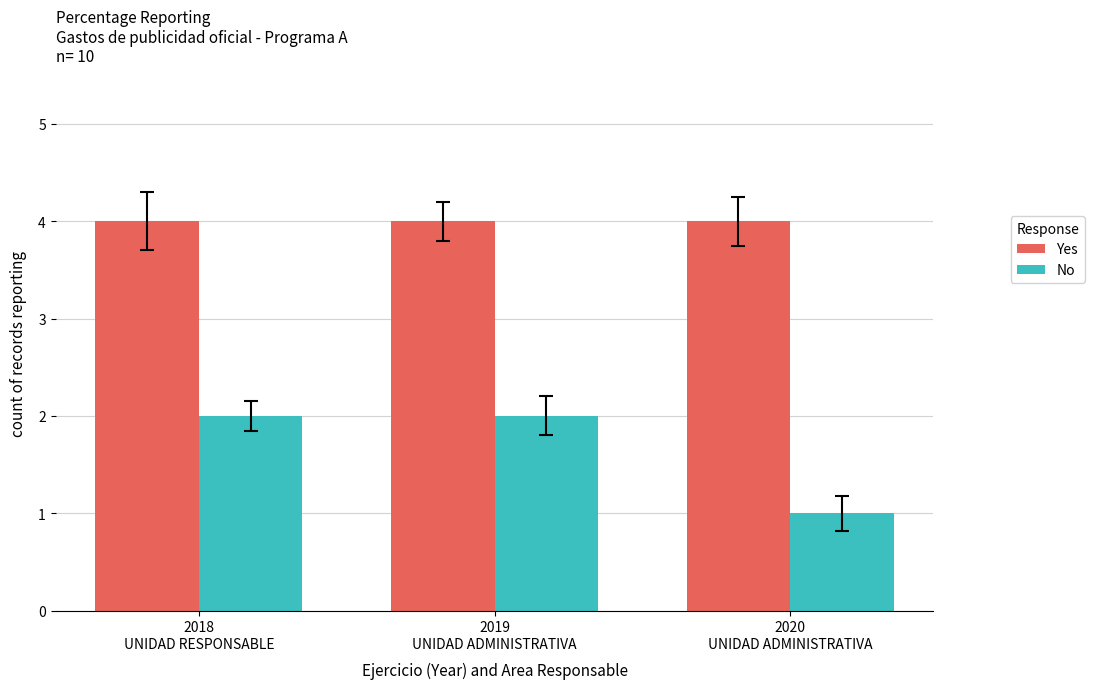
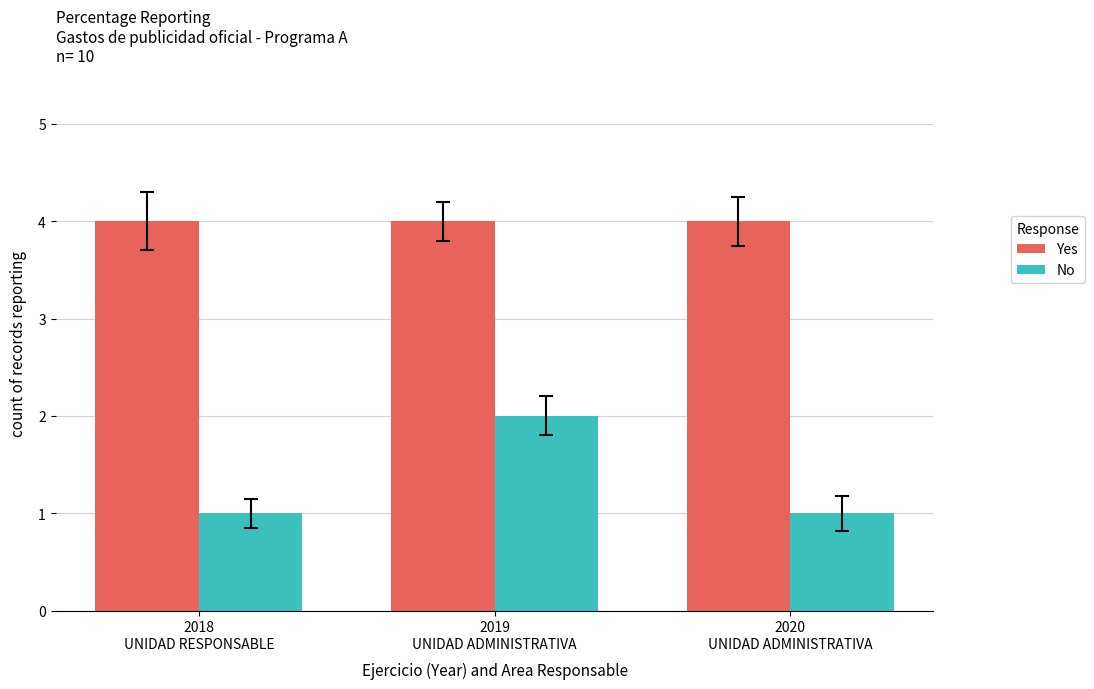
No, 2018 UNIDAD RESPONSABLE: 2 -> 1
